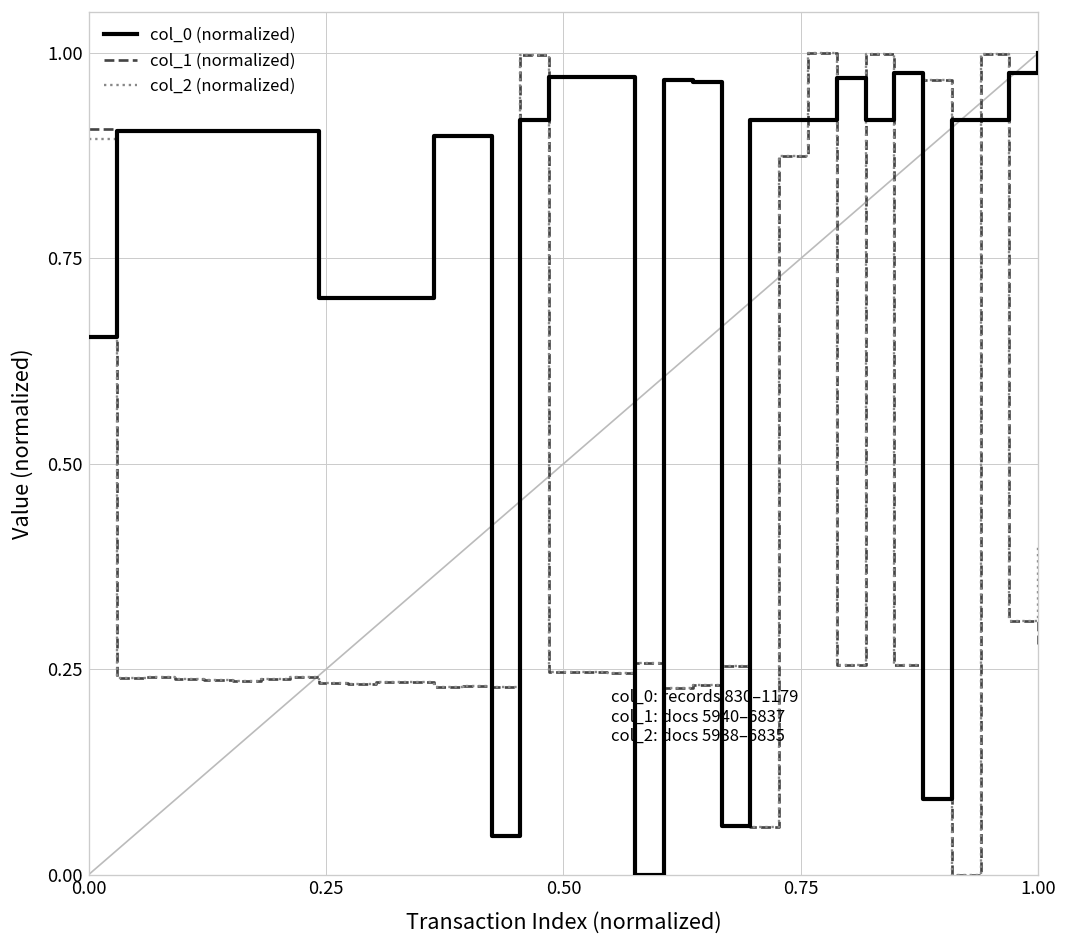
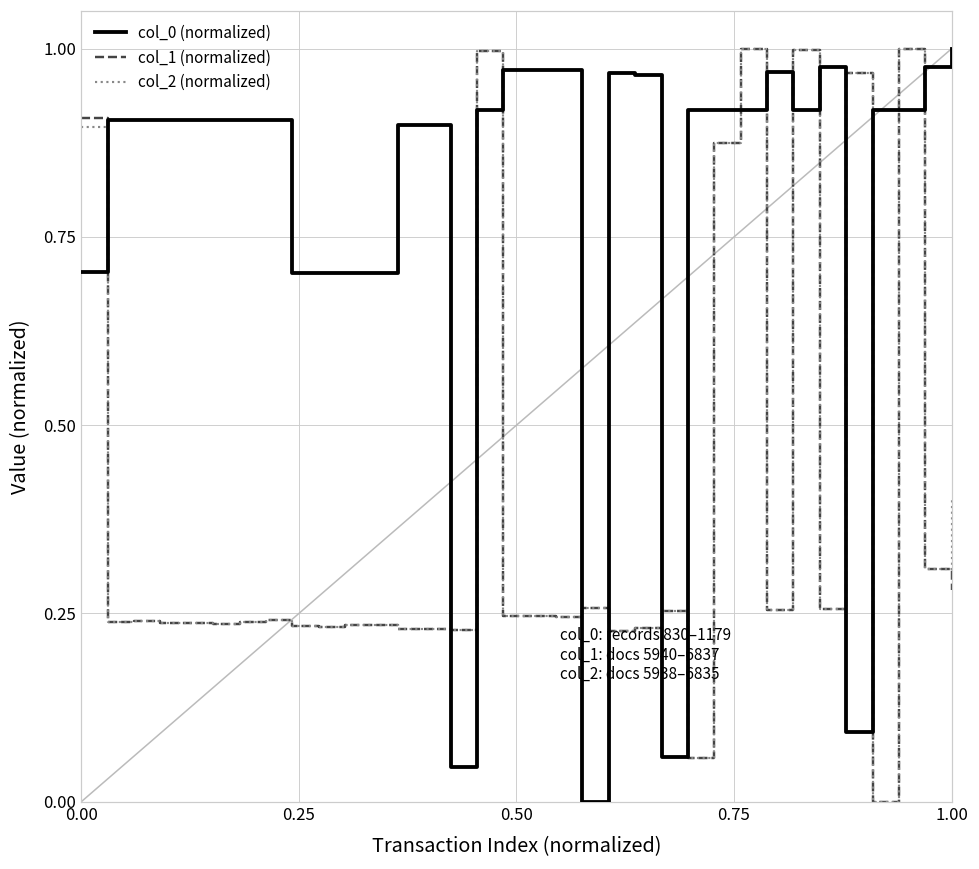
col_0 (normalized), 0.00: 0.65 -> 0.70
